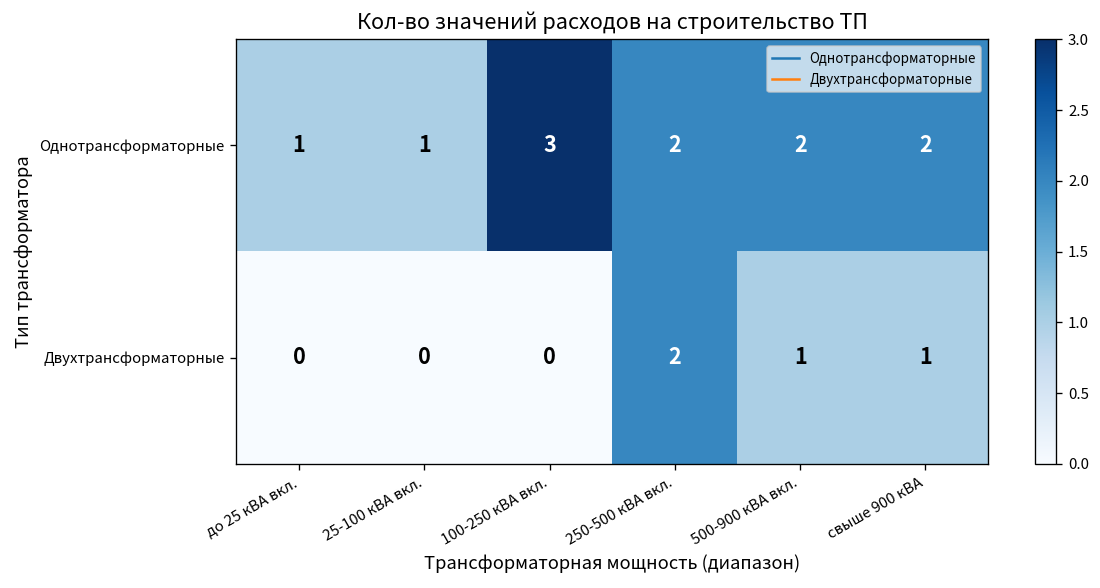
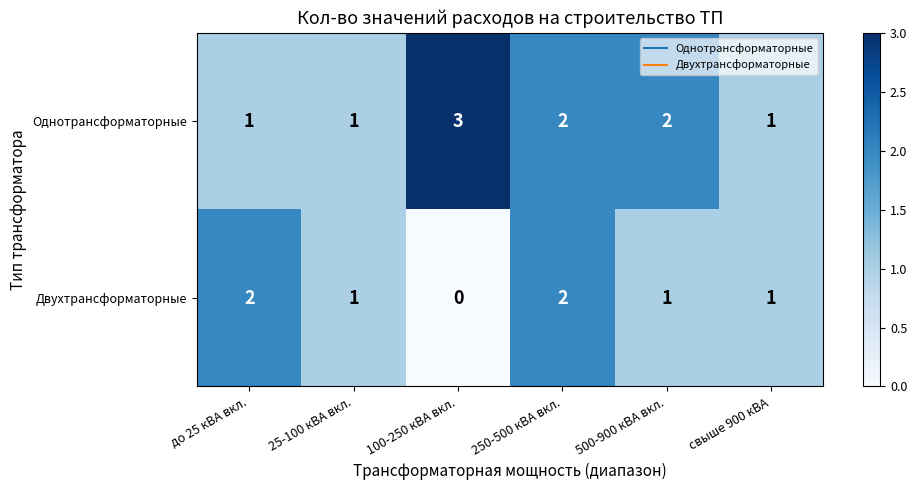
Однотрансформаторные, свыше 900 кВА: 2 -> 1
Двухтрансформаторные, до 25 кВА вкл.: 0 -> 2
Двухтрансформаторные, 25-100 кВА вкл.: 0 -> 1
